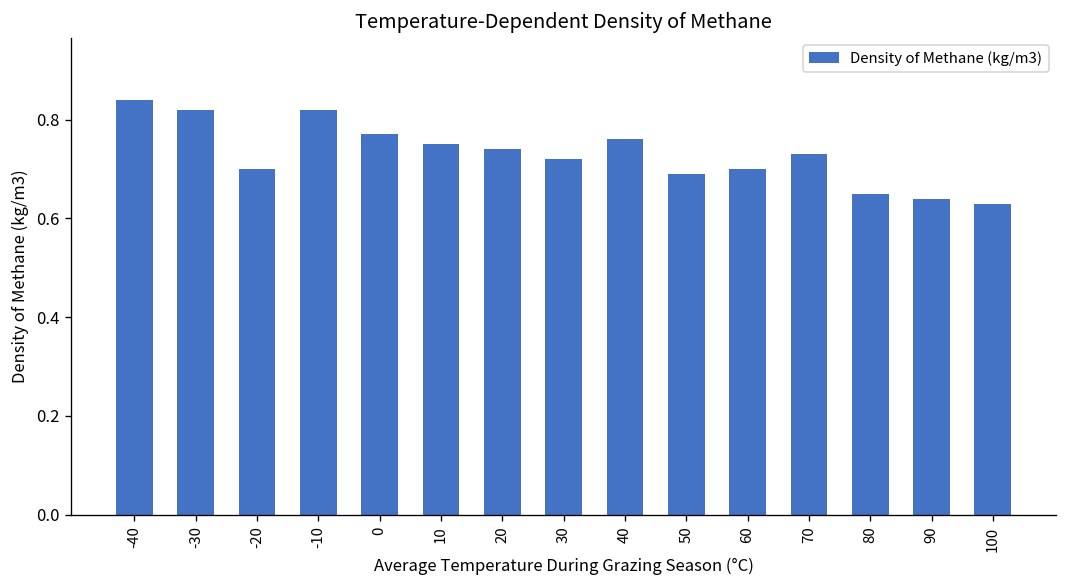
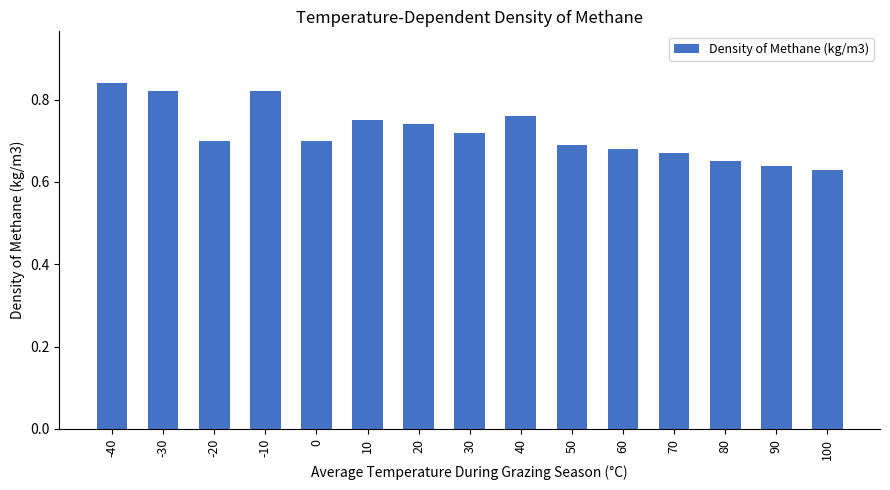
0: 0.77 -> 0.70
60: 0.70 -> 0.68
70: 0.73 -> 0.67
